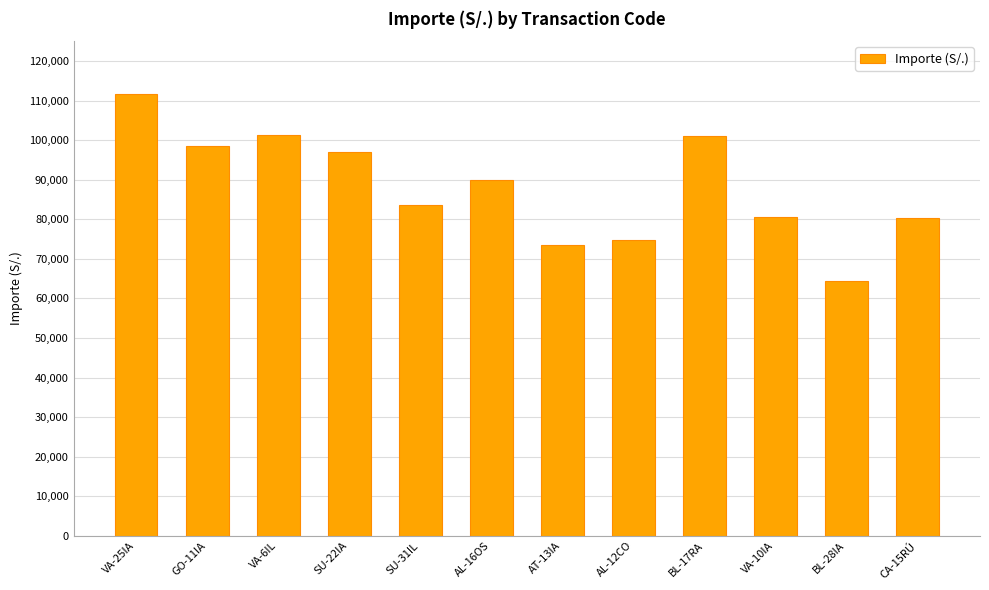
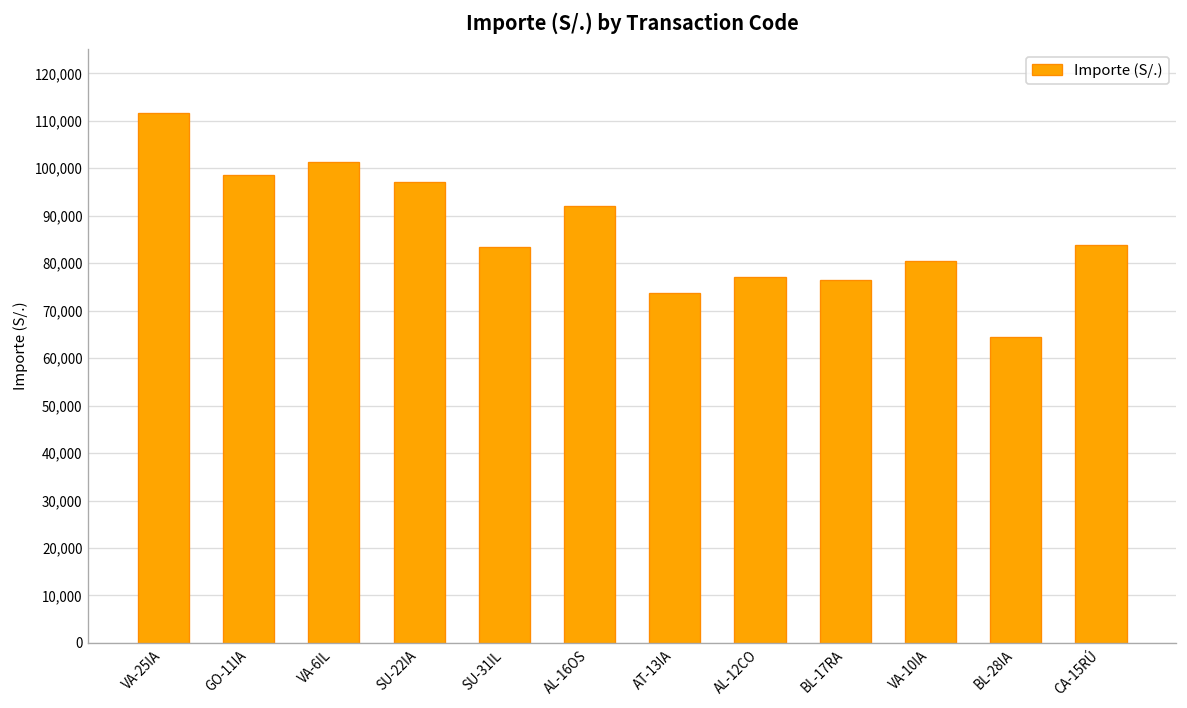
AL-16OS: 90,000 -> 92,000
AL-12CO: 75,000 -> 77,000
BL-17RA: 101,000 -> 76,000
CA-15RÚ: 80,000 -> 84,000
